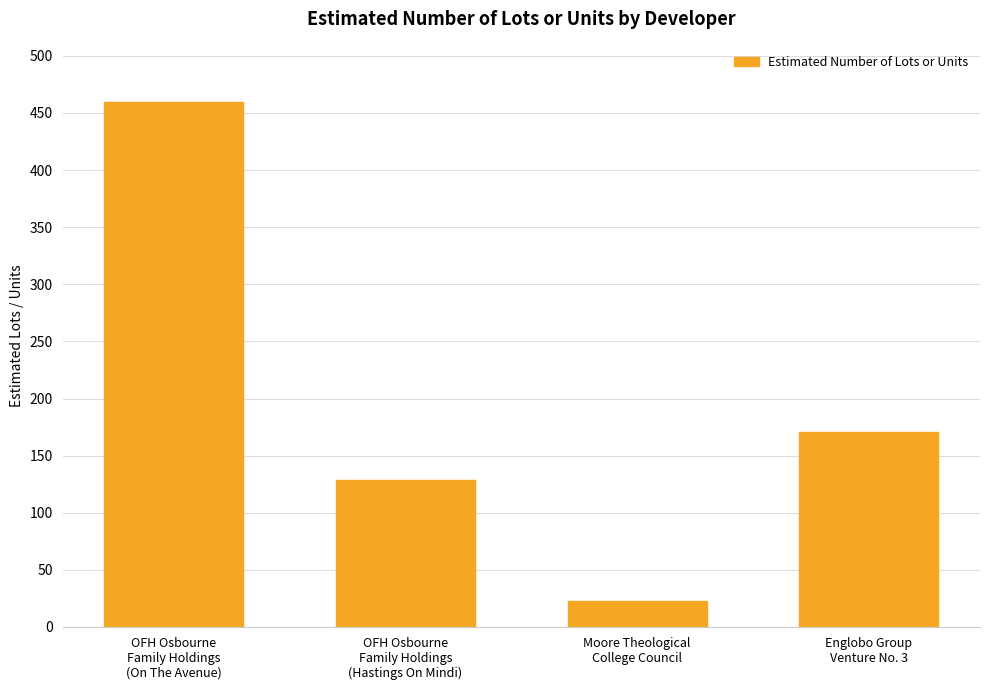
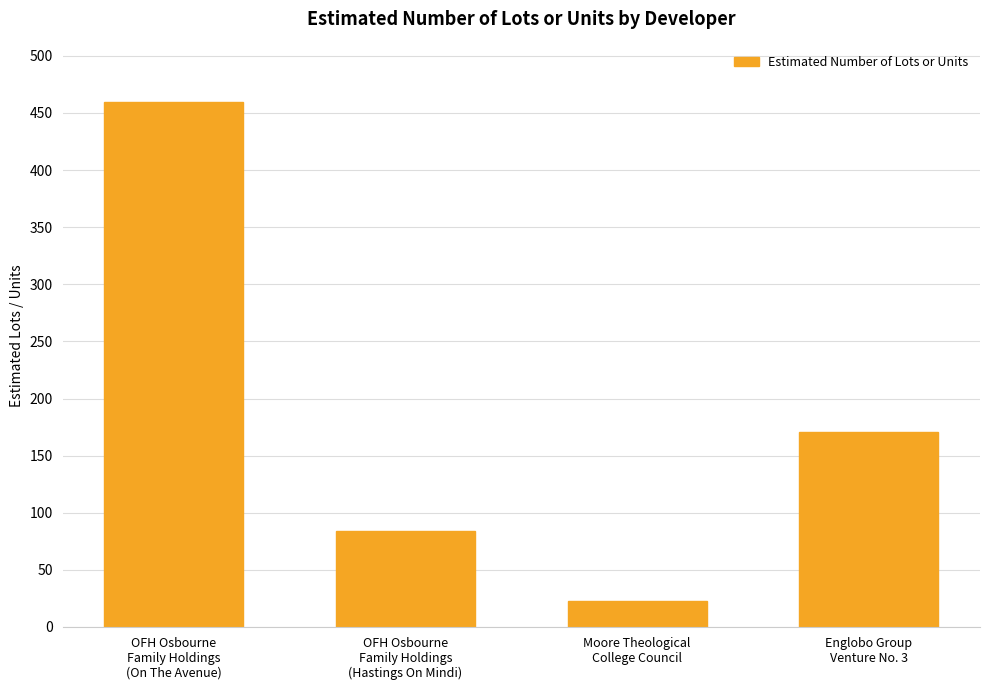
OFH Osbourne Family Holdings (Hastings On Mindi): 129 -> 84
